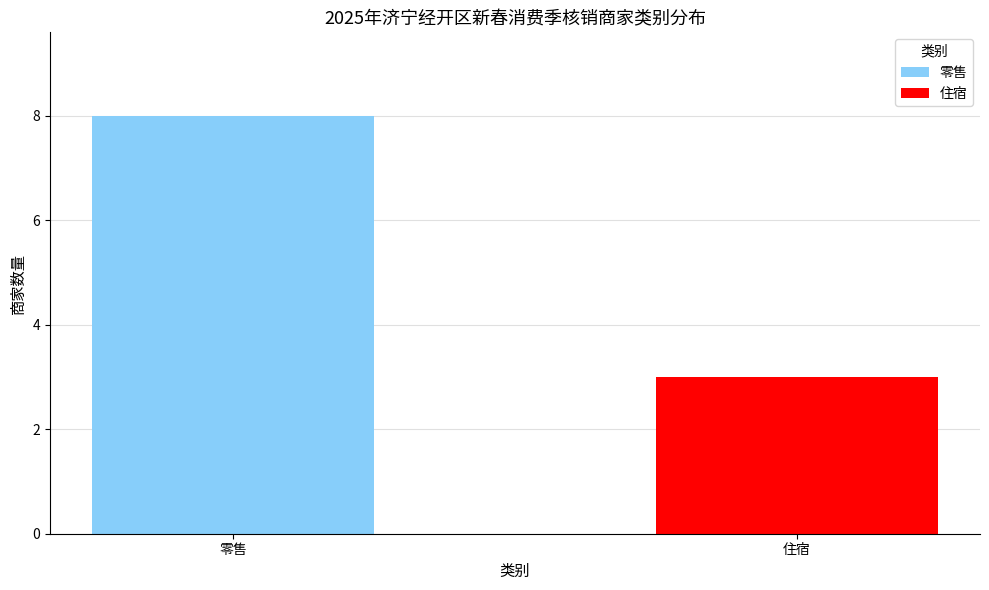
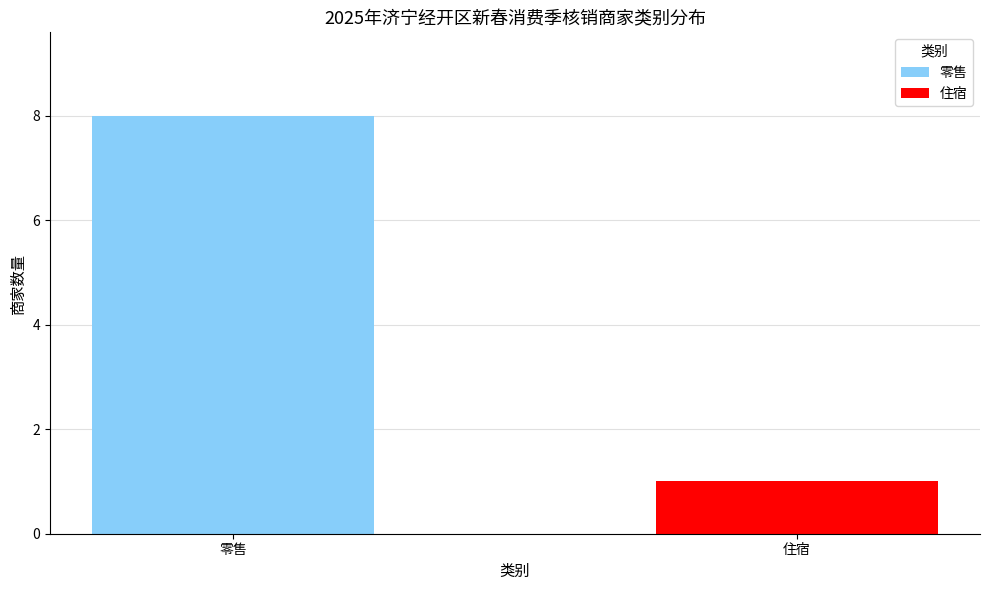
住宿: 3 -> 1
